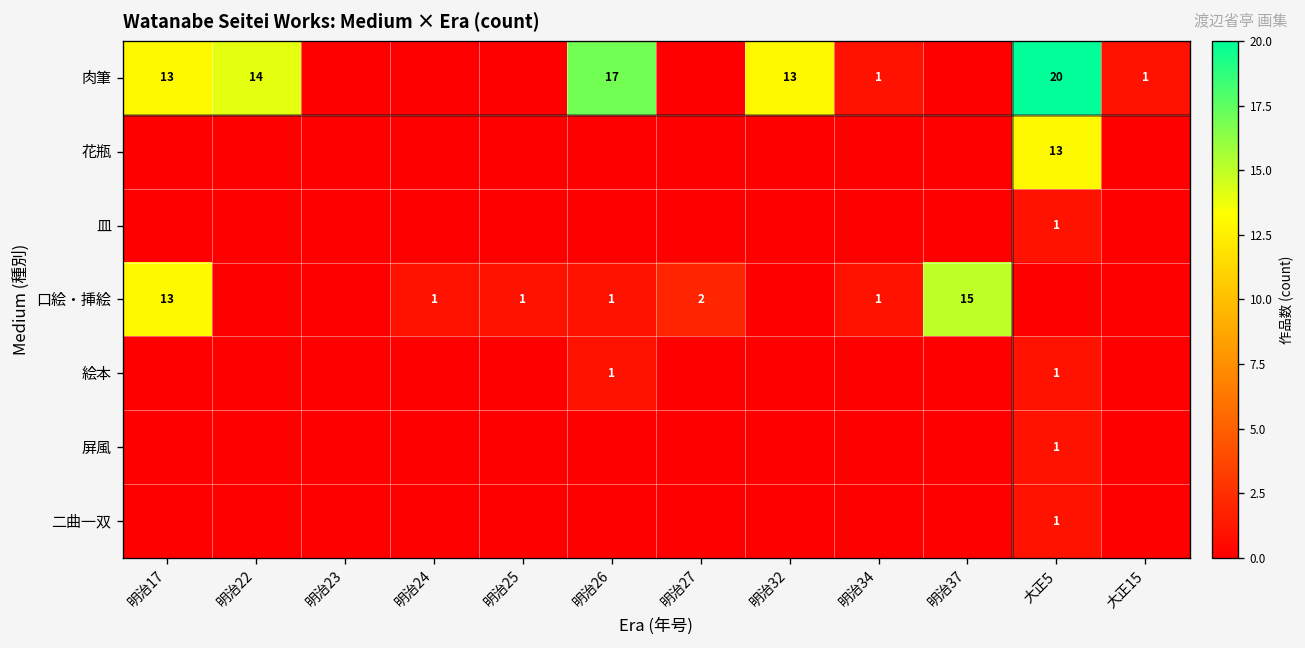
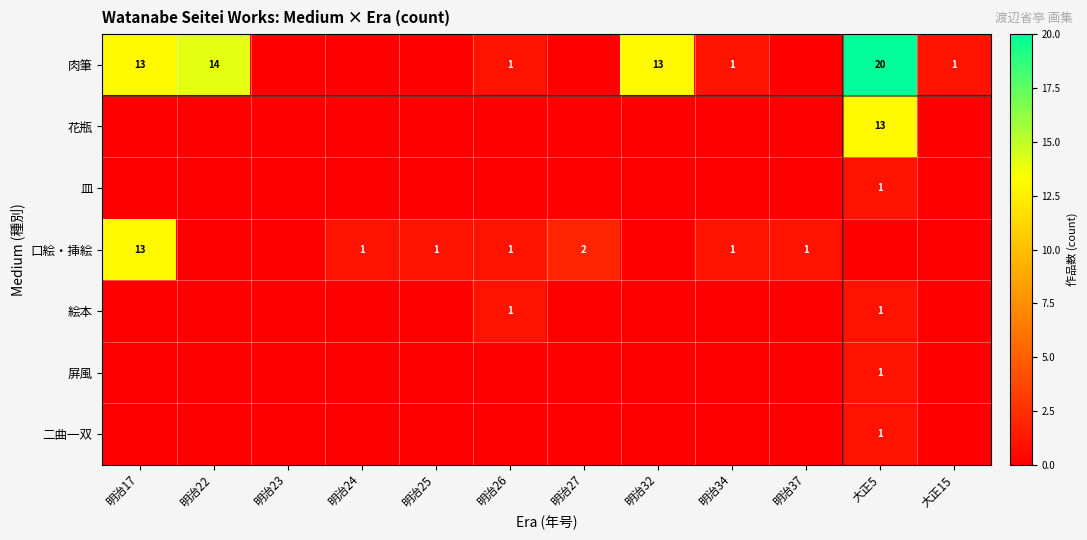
肉筆, 明治26: 17 -> 1
口絵・挿絵, 明治37: 15 -> 1
